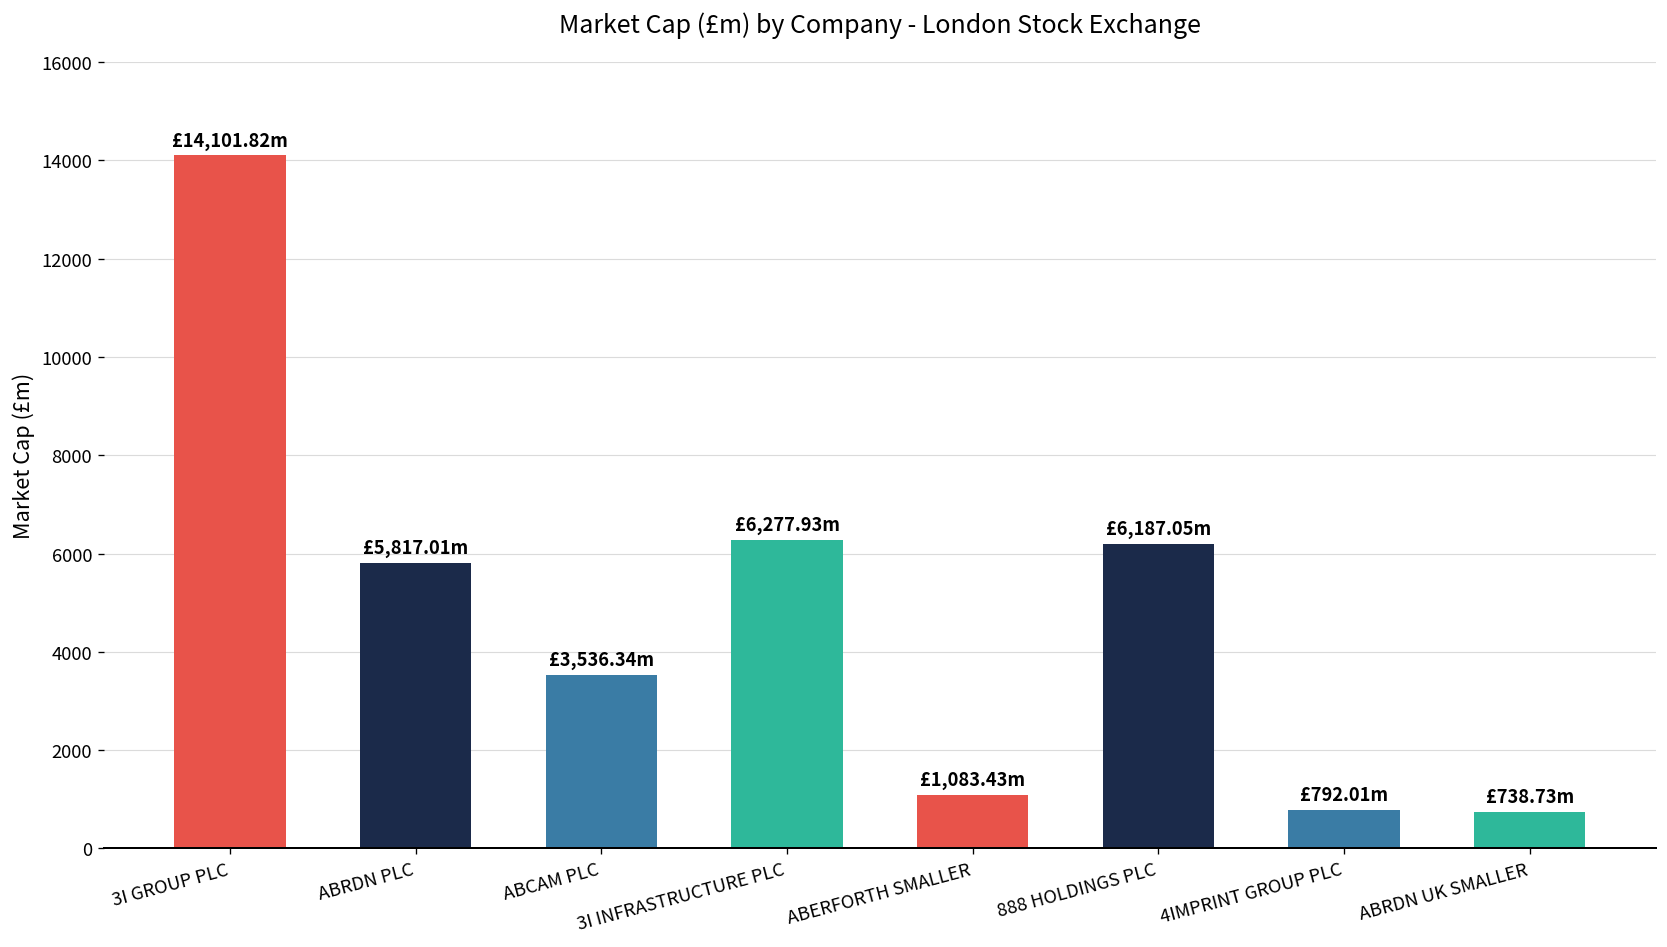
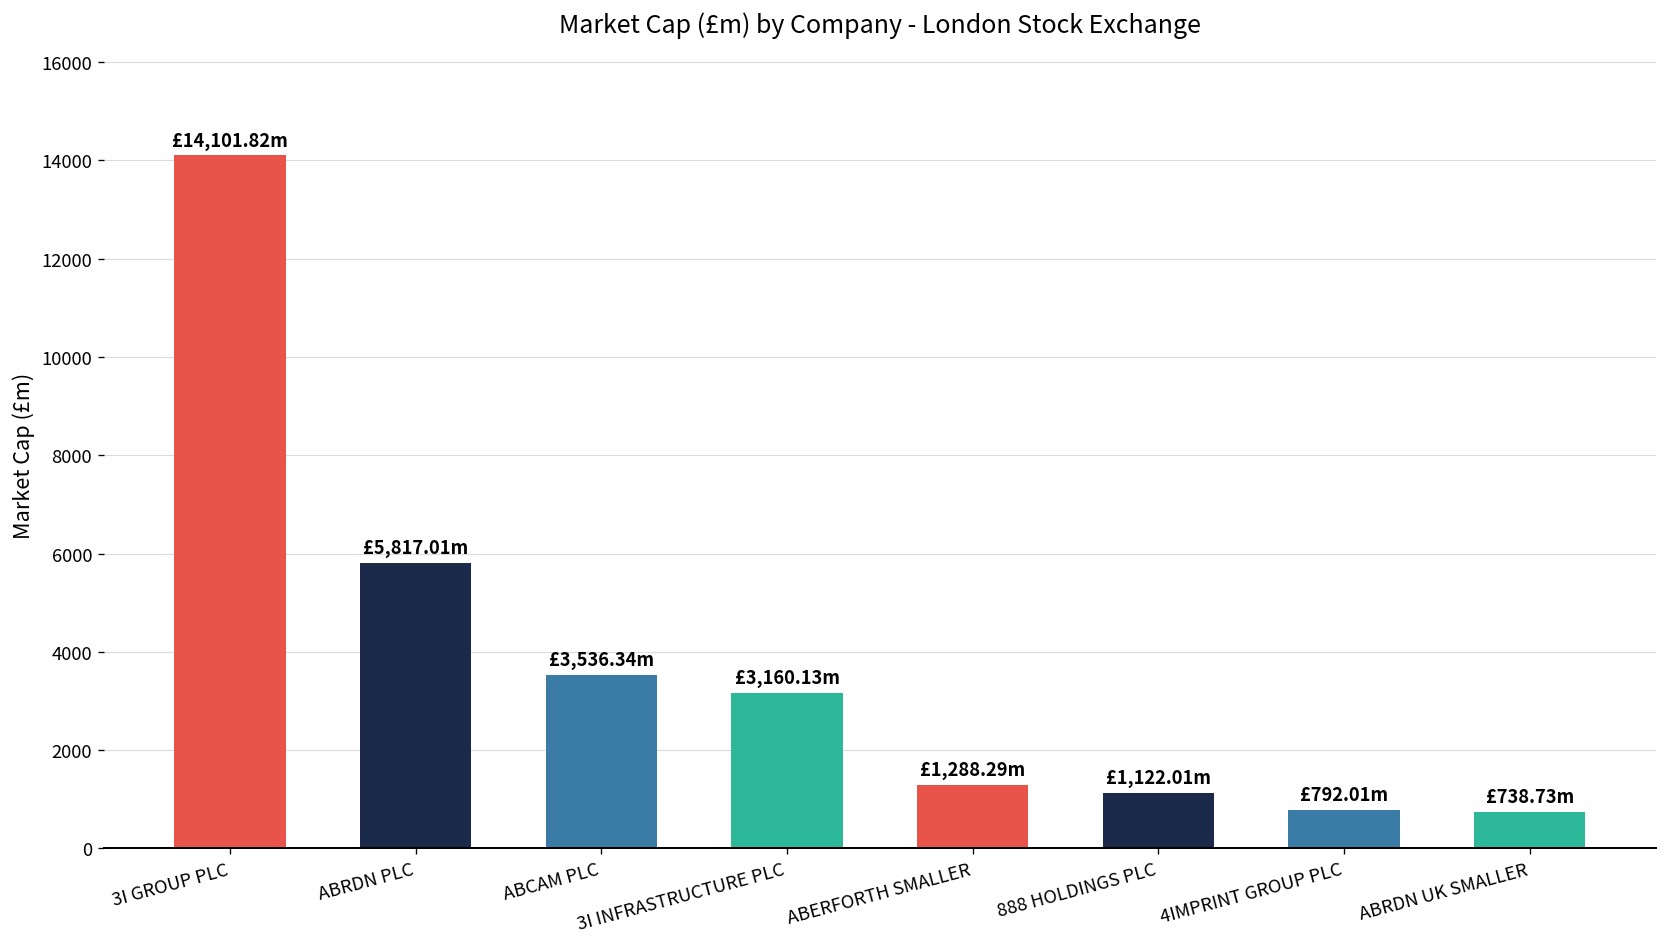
3I INFRASTRUCTURE PLC: £6,277.93m -> £3,160.13m
ABERFORTH SMALLER: £1,083.43m -> £1,288.29m
888 HOLDINGS PLC: £6,187.05m -> £1,122.01m
